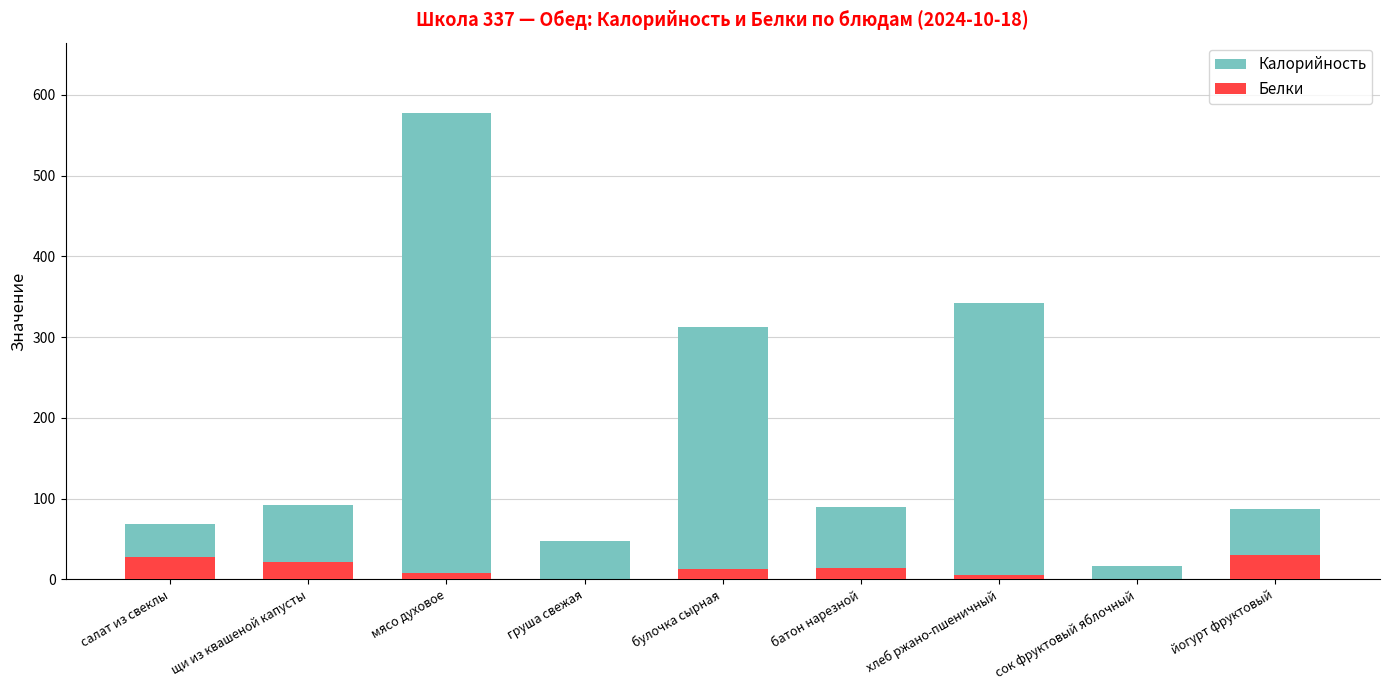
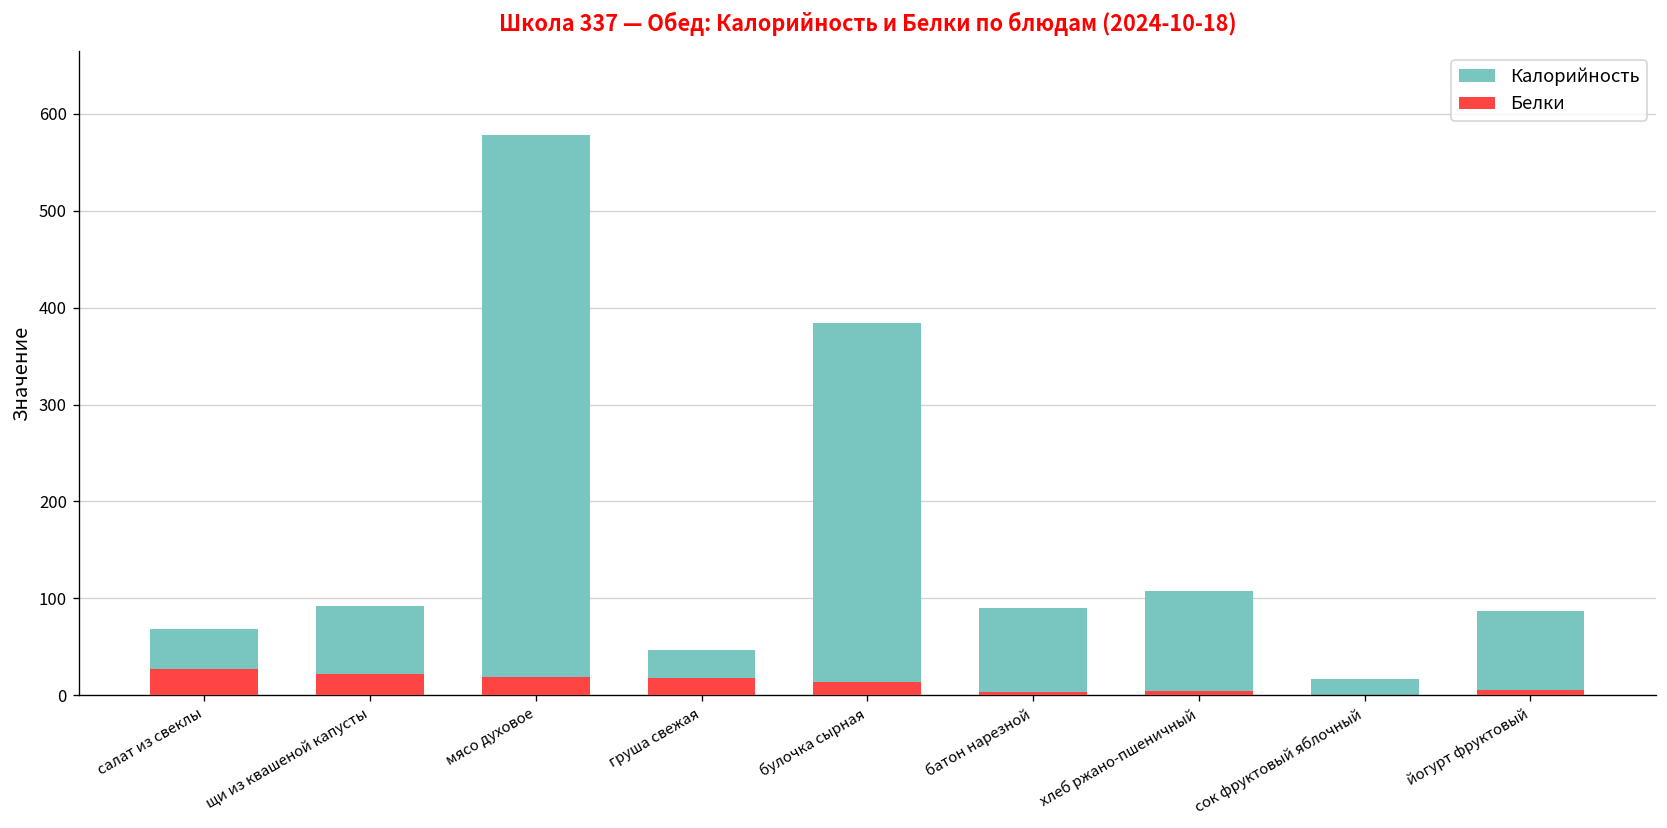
Белки, мясо духовое: 10 -> 20
Белки, груша свежая: 0 -> 20
Калорийность, булочка сырная: 310 -> 380
Белки, батон нарезной: 10 -> 0
Калорийность, хлеб ржано-пшеничный: 340 -> 110
Белки, йогурт фруктовый: 30 -> 10
